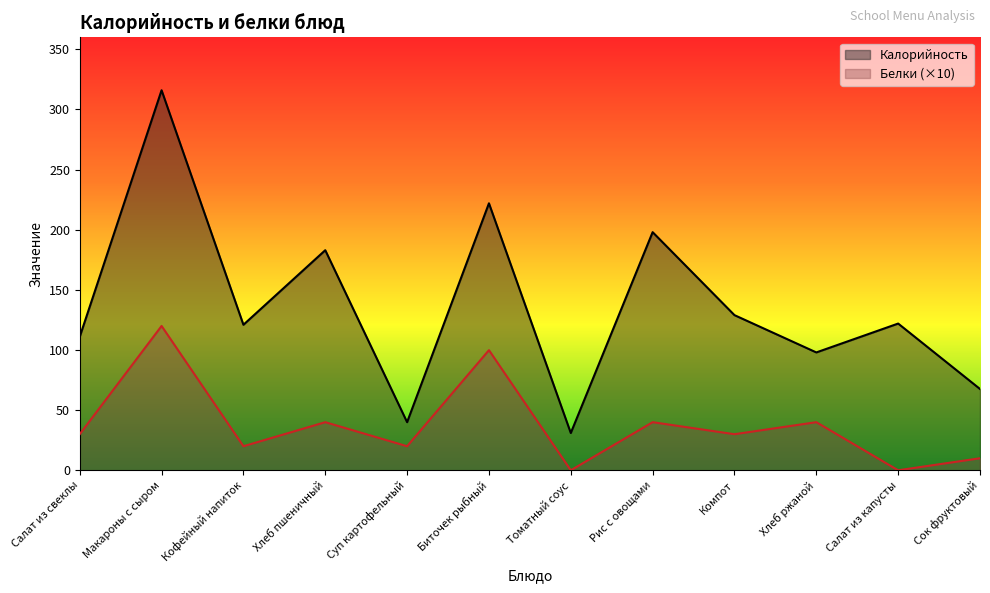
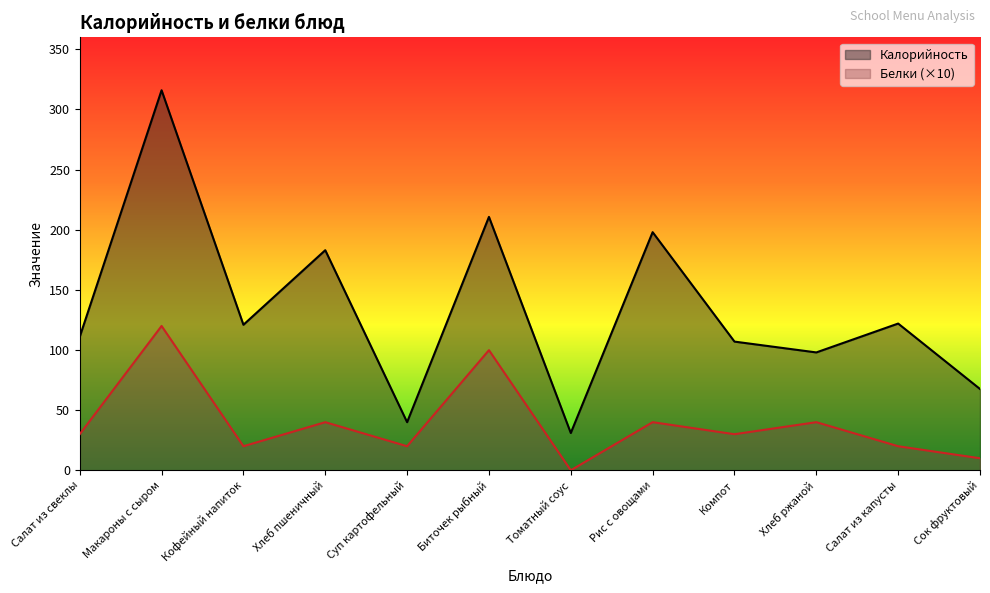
Калорийность, Биточек рыбный: 222 -> 211
Калорийность, Компот: 129 -> 107
Белки (×10), Салат из капусты: 0 -> 20
